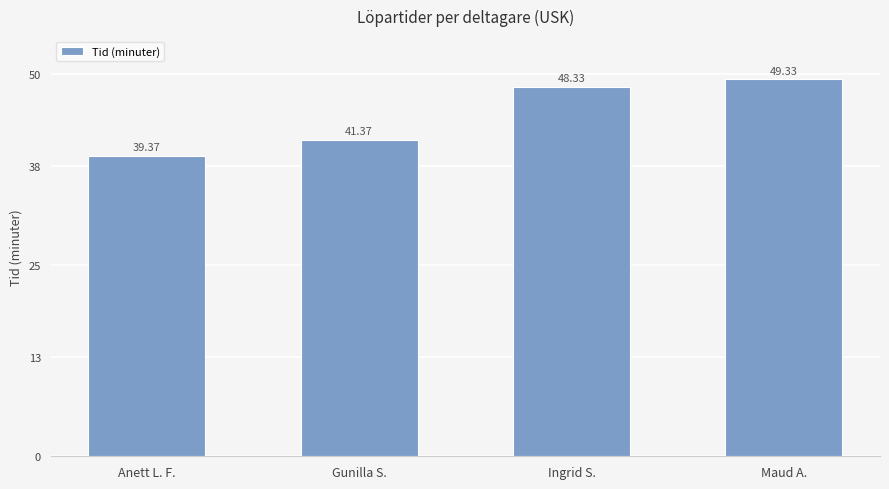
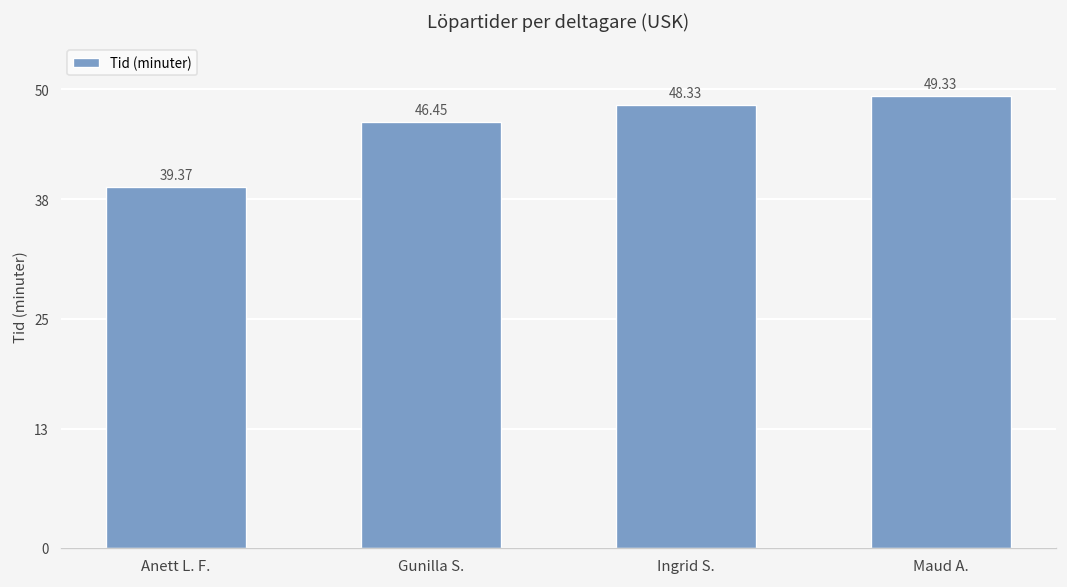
Gunilla S.: 41.37 -> 46.45
